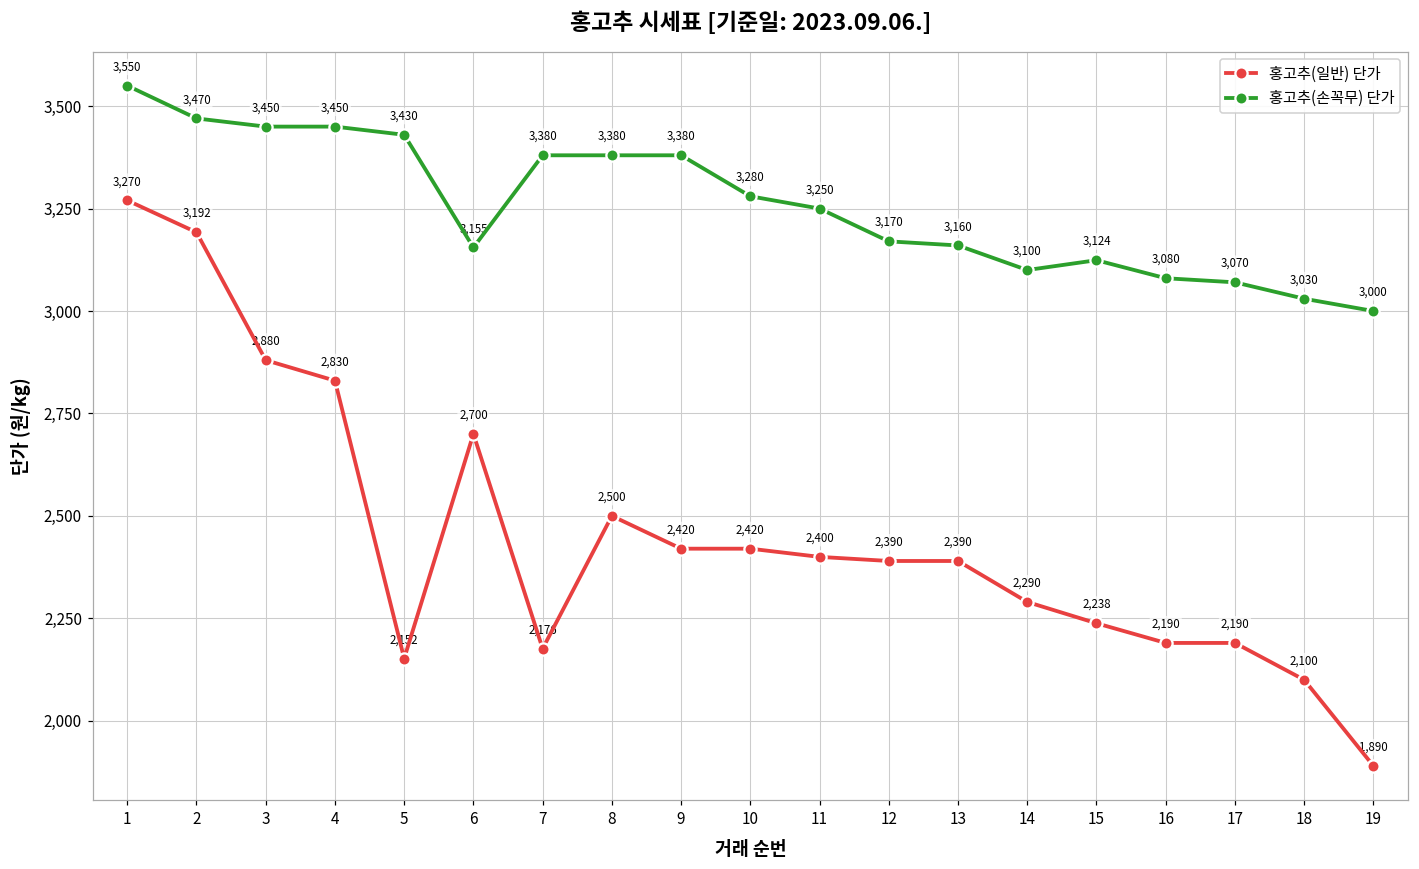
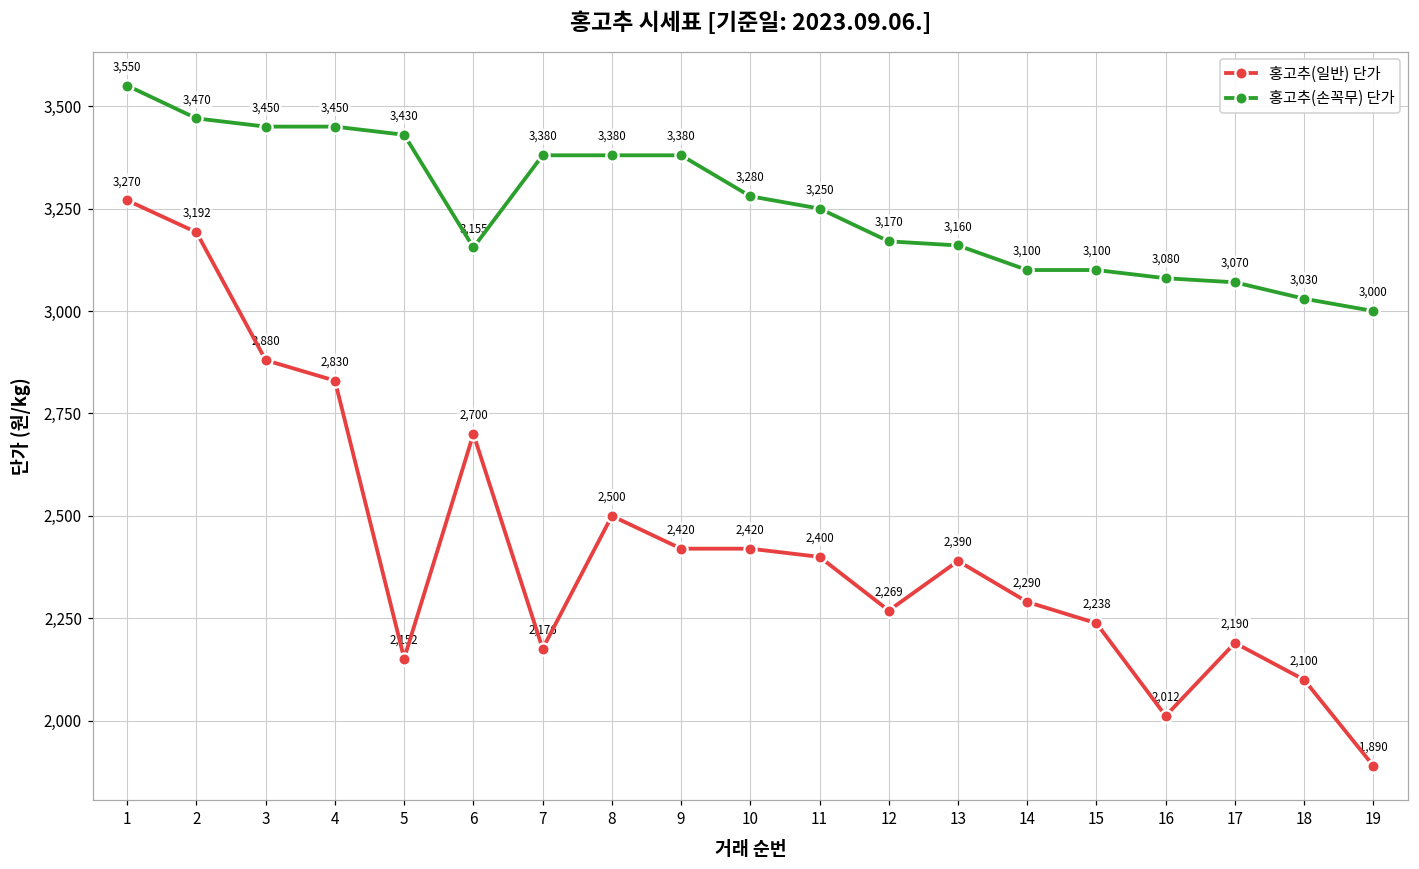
홍고추(일반) 단가, 12: 2,390 -> 2,269
홍고추(손꼭무) 단가, 15: 3,124 -> 3,100
홍고추(일반) 단가, 16: 2,190 -> 2,012
